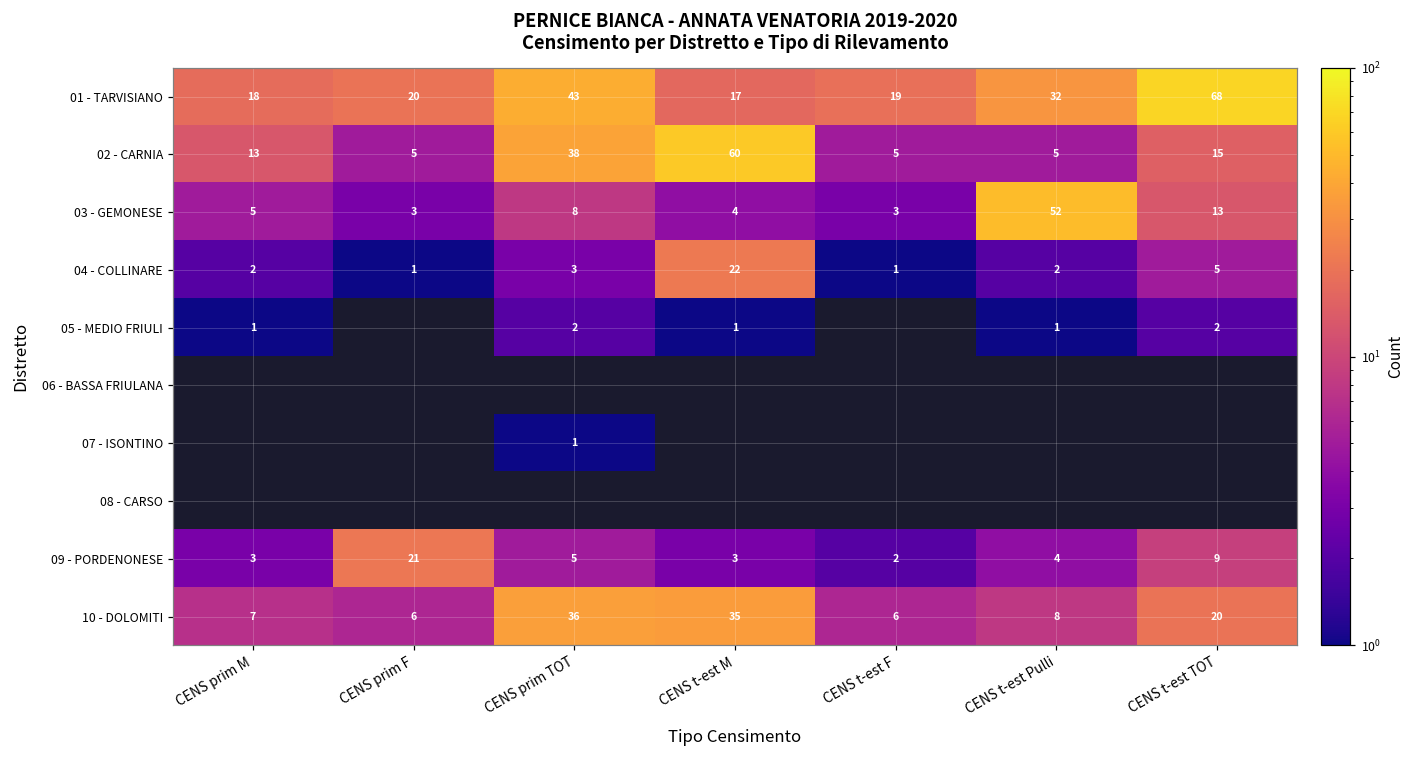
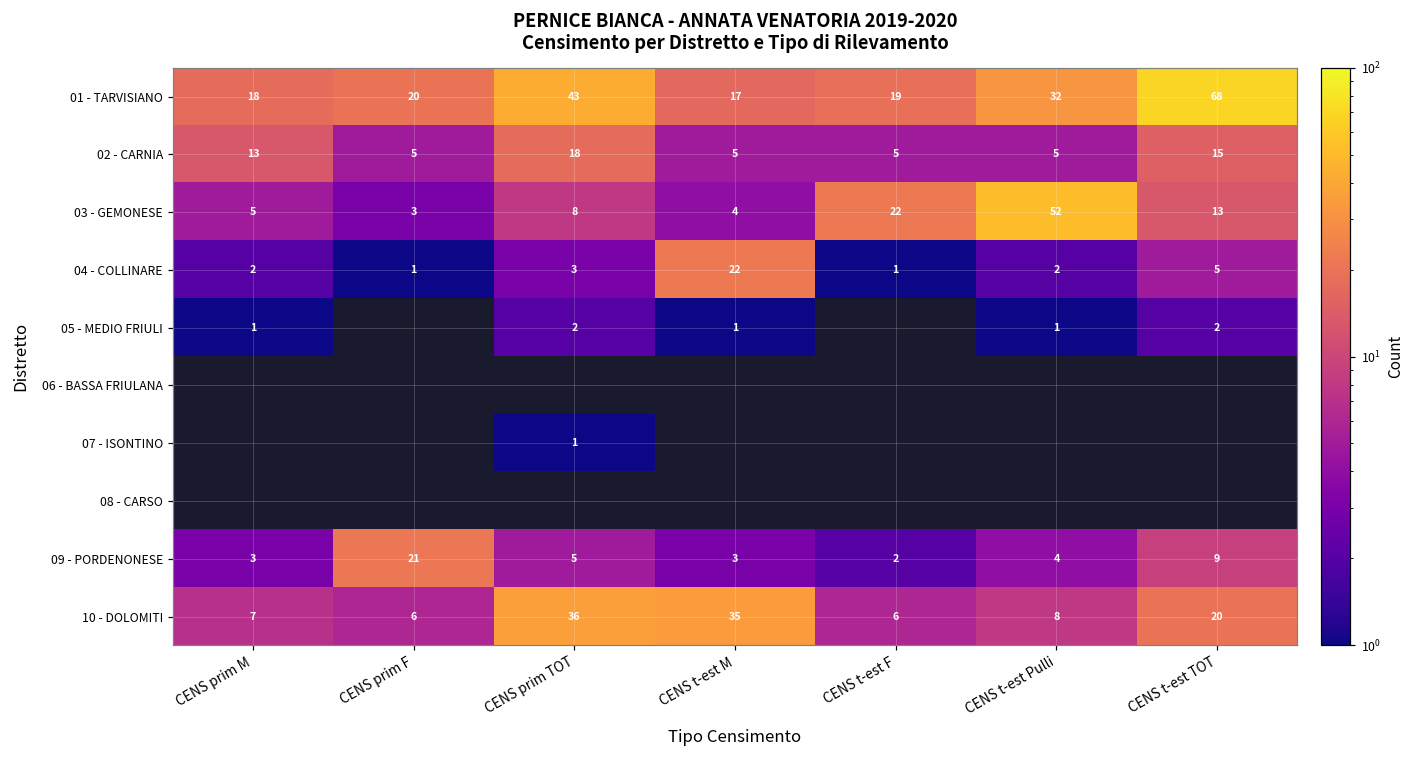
02 - CARNIA, CENS prim TOT: 38 -> 18
02 - CARNIA, CENS t-est M: 60 -> 5
03 - GEMONESE, CENS t-est F: 3 -> 22
